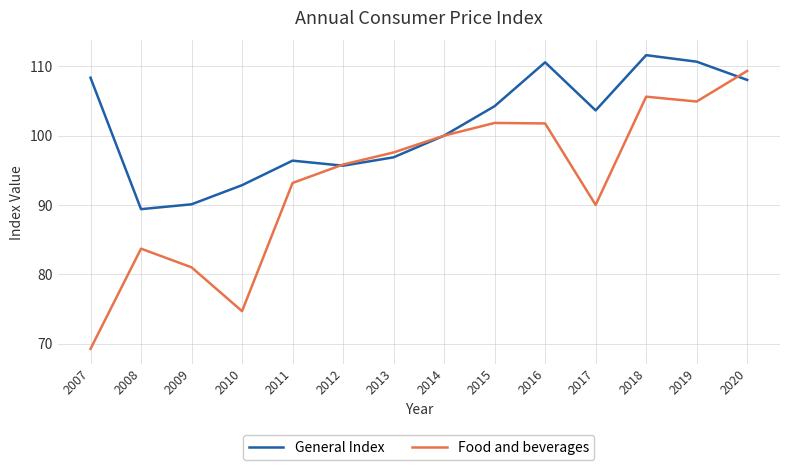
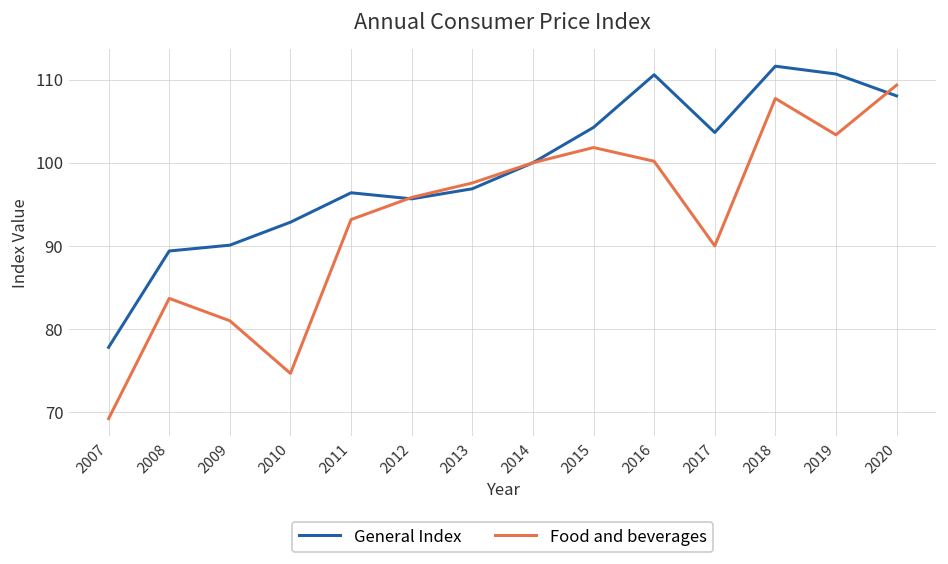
General Index, 2007: 108 -> 78
Food and beverages, 2016: 102 -> 100
Food and beverages, 2018: 106 -> 108
Food and beverages, 2019: 105 -> 103
